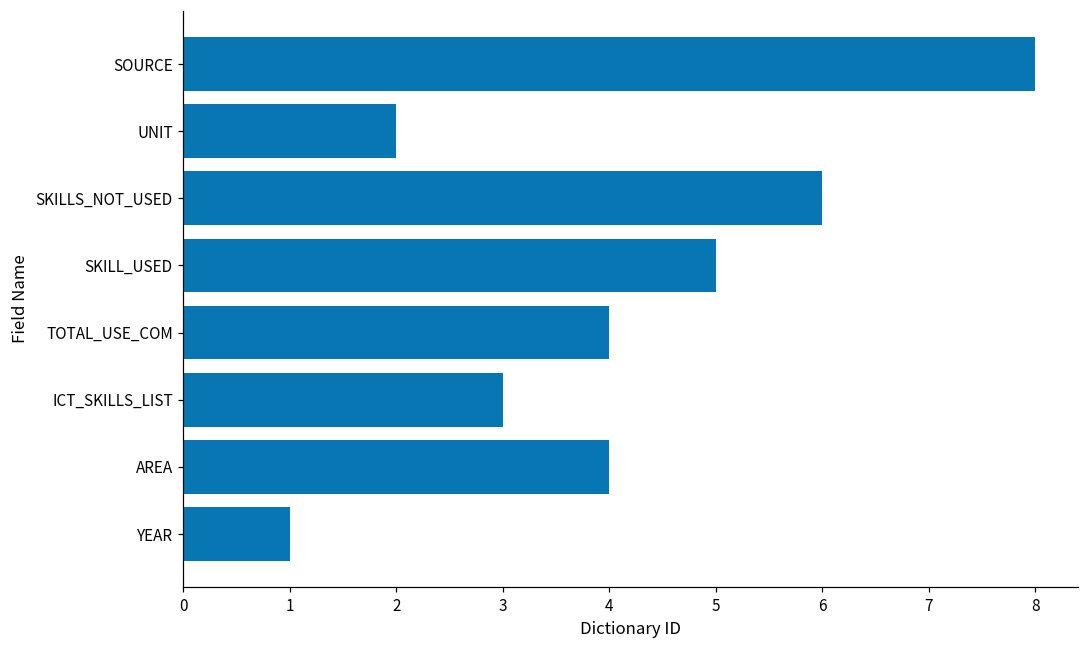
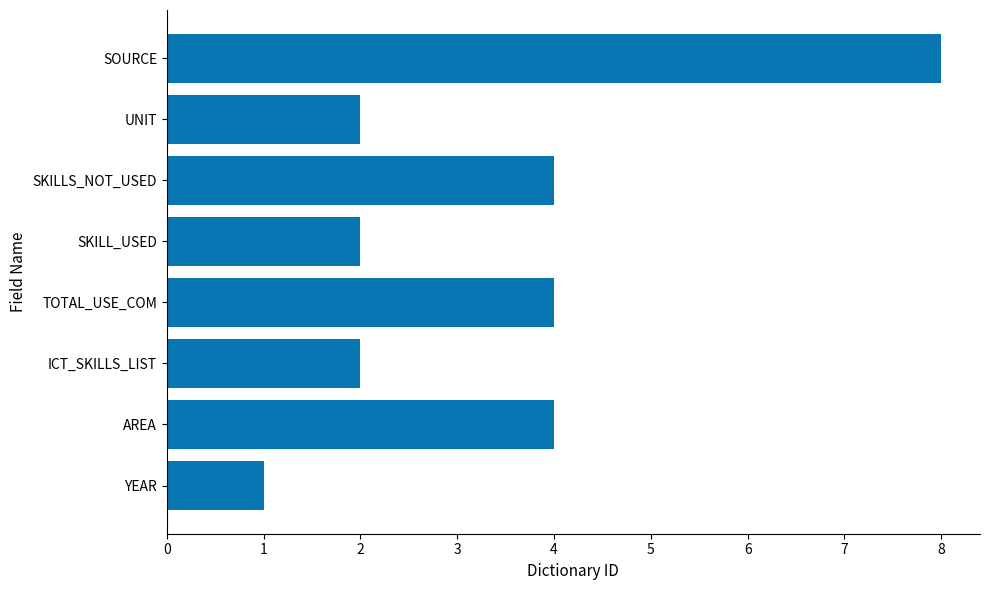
SKILLS_NOT_USED: 6 -> 4
SKILL_USED: 5 -> 2
ICT_SKILLS_LIST: 3 -> 2
